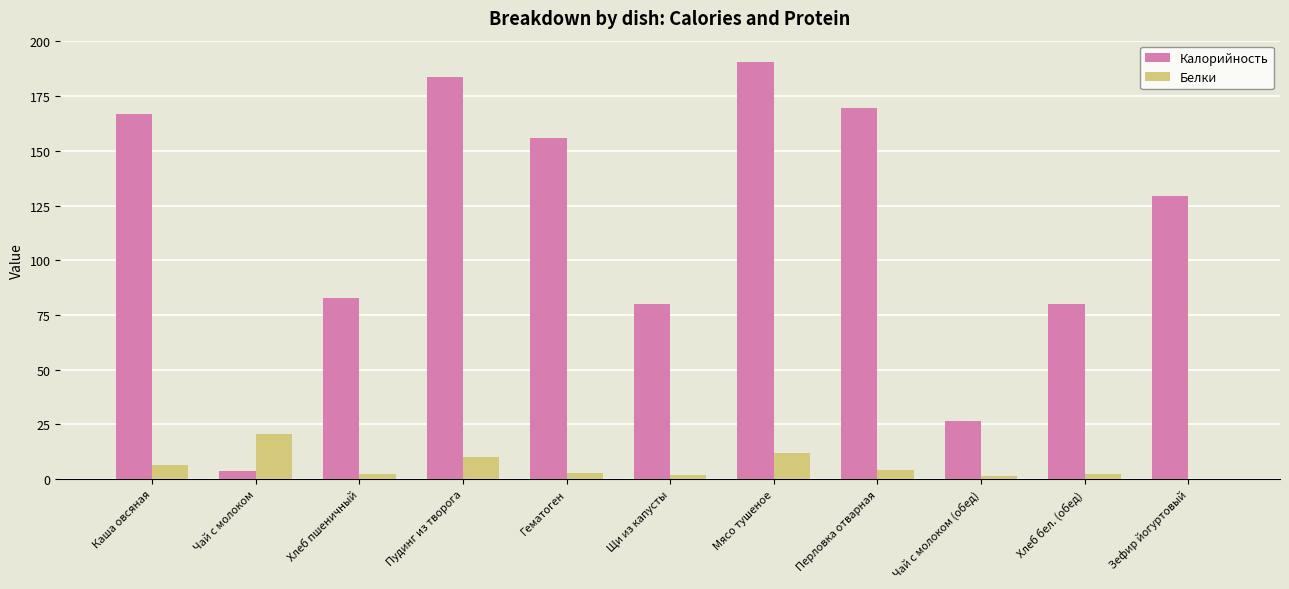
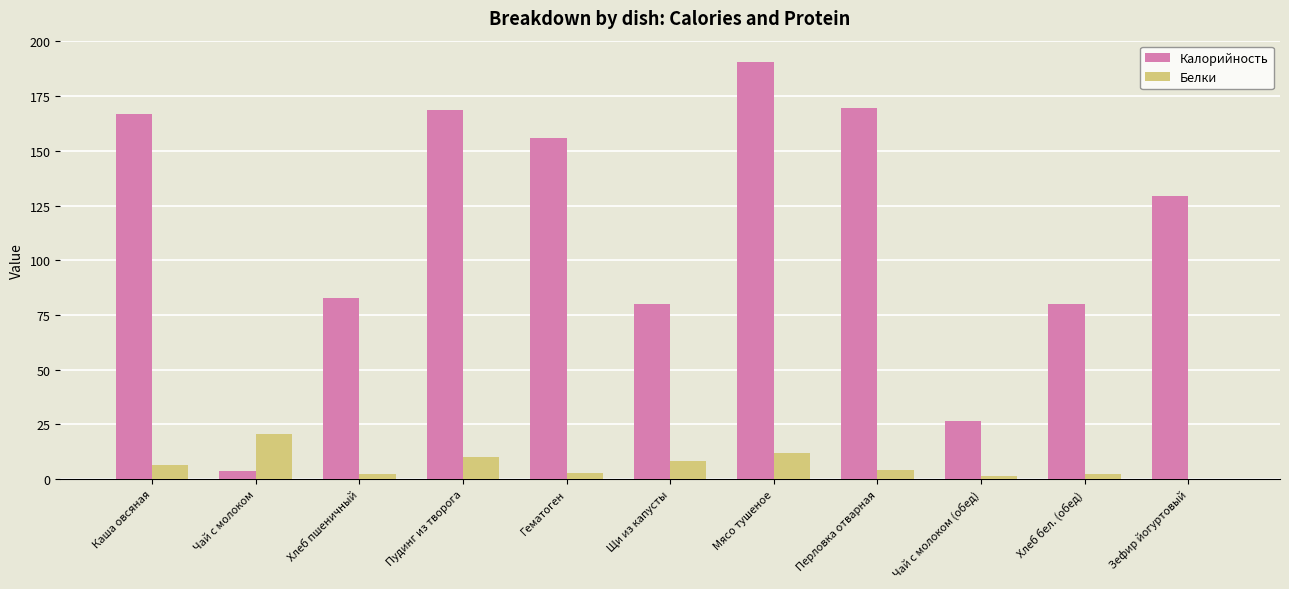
Калорийность, Пудинг из творога: 184 -> 169
Белки, Щи из капусты: 2 -> 8
